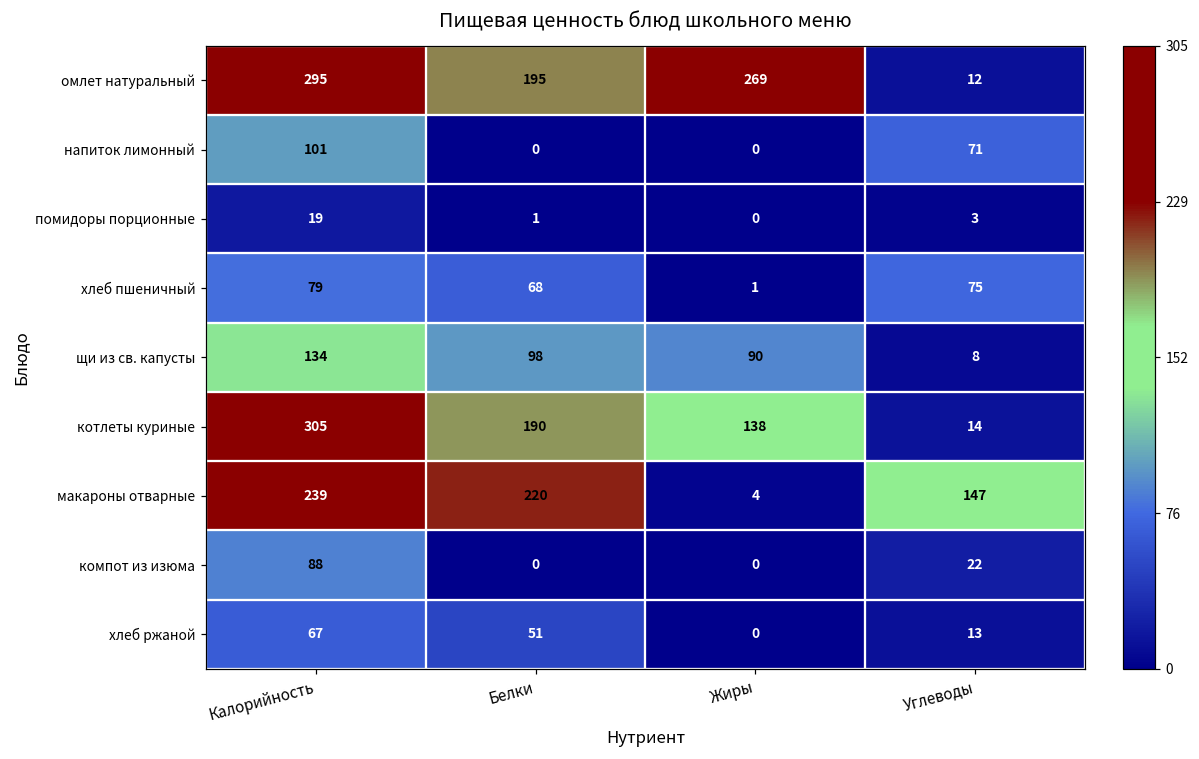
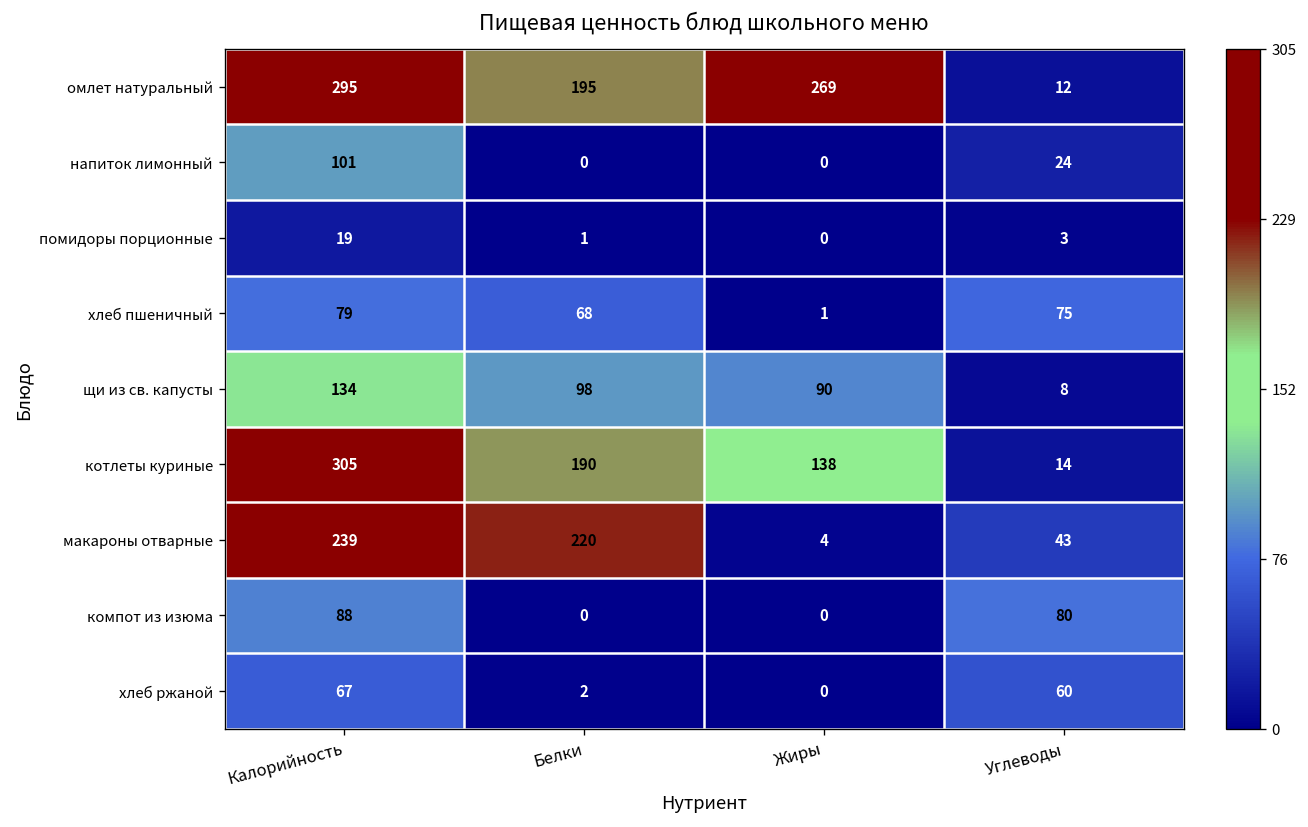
напиток лимонный, Углеводы: 71 -> 24
макароны отварные, Углеводы: 147 -> 43
компот из изюма, Углеводы: 22 -> 80
хлеб ржаной, Белки: 51 -> 2
хлеб ржаной, Углеводы: 13 -> 60
